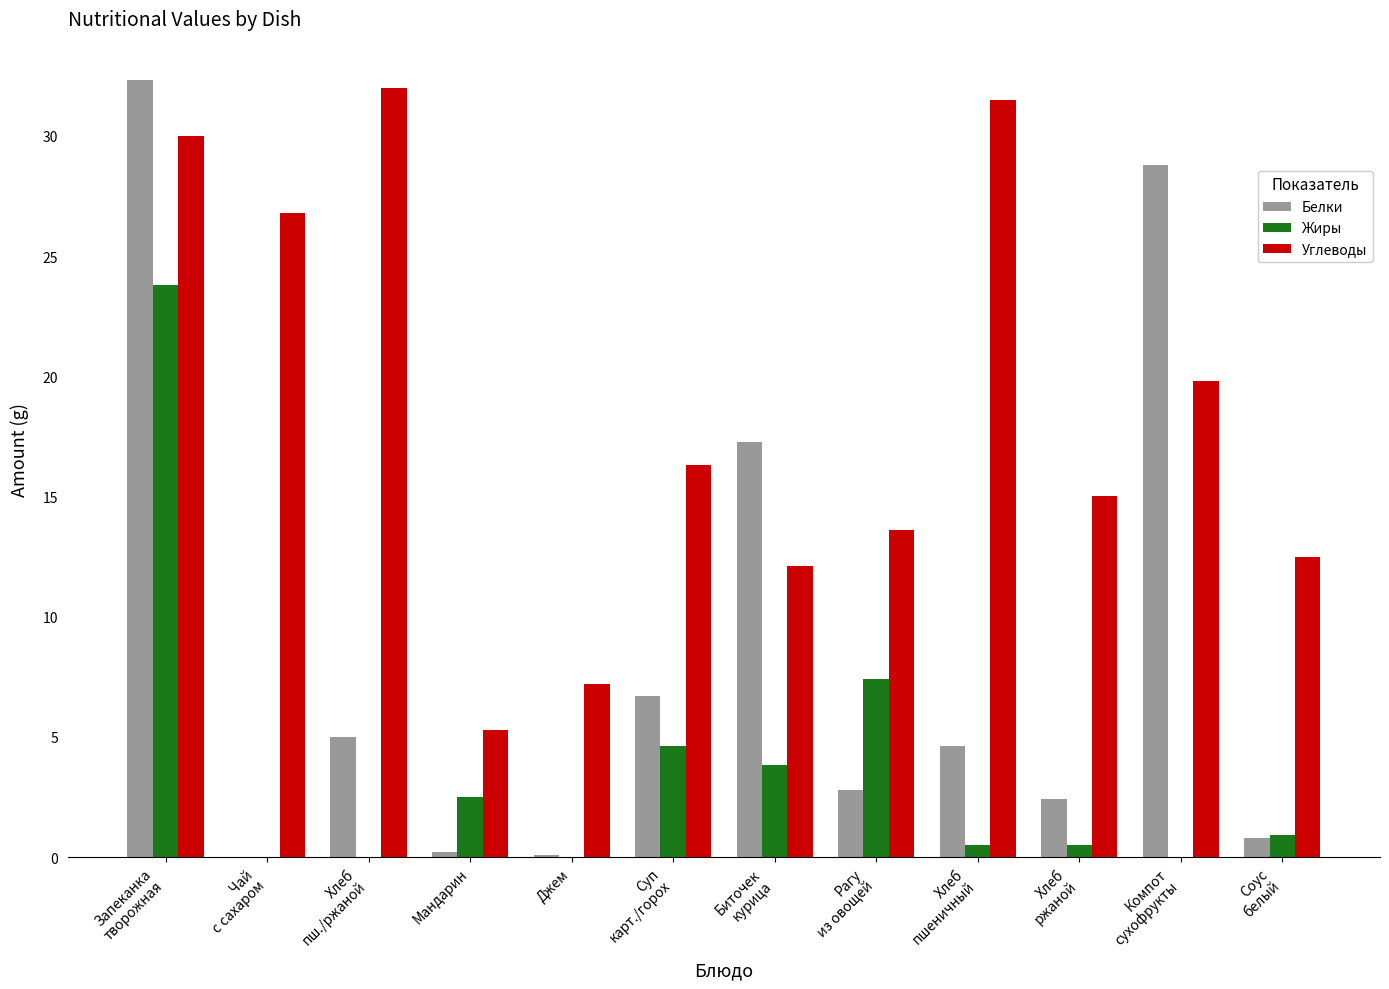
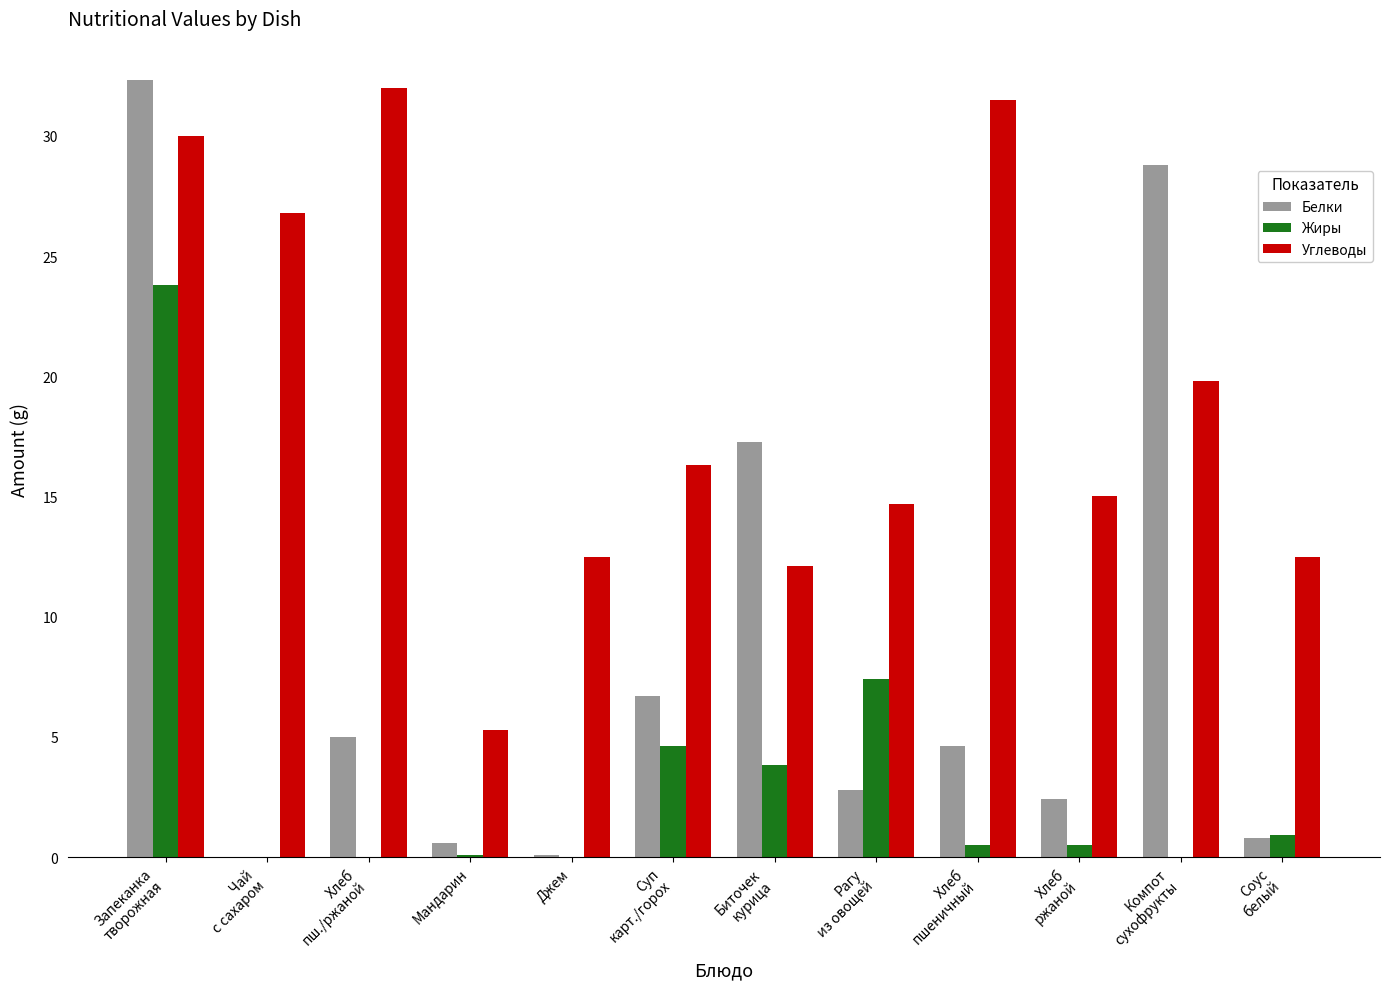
Белки, Мандарин: 0.2 -> 0.6
Жиры, Мандарин: 2.5 -> 0.1
Углеводы, Джем: 7.2 -> 12.5
Углеводы, Рагу из овощей: 13.6 -> 14.7
